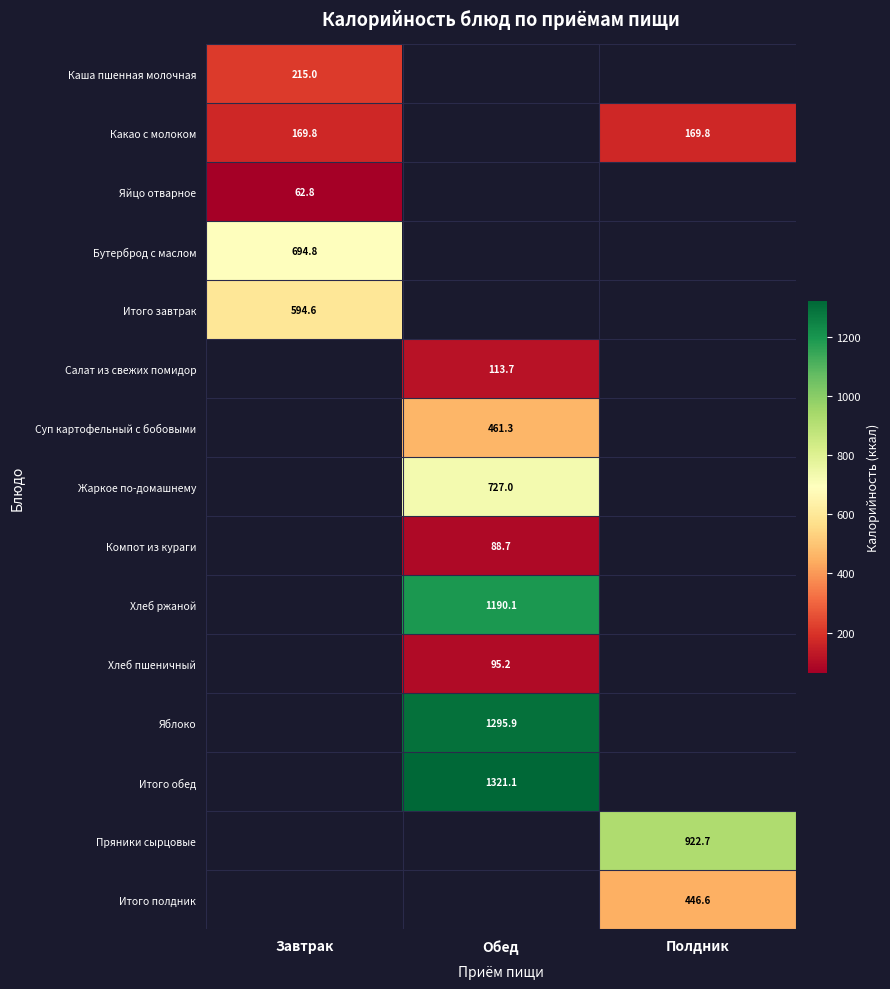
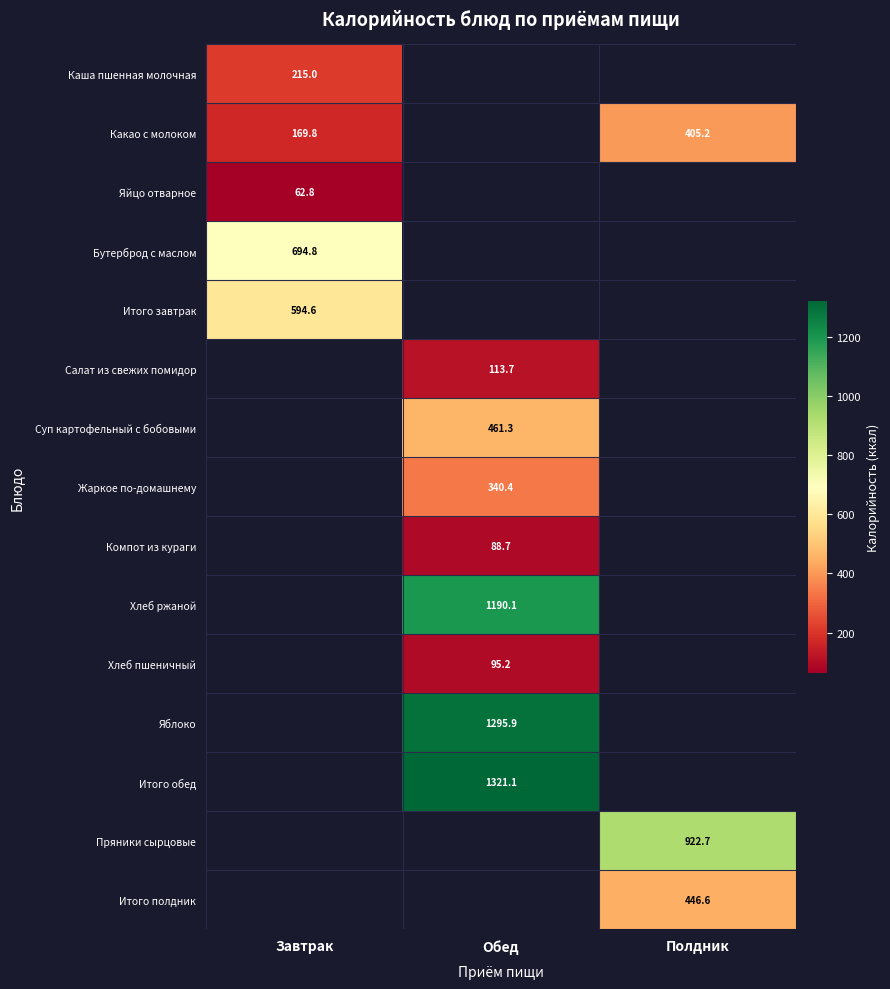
Какао с молоком, Полдник: 169.8 -> 405.2
Жаркое по-домашнему, Обед: 727.0 -> 340.4
